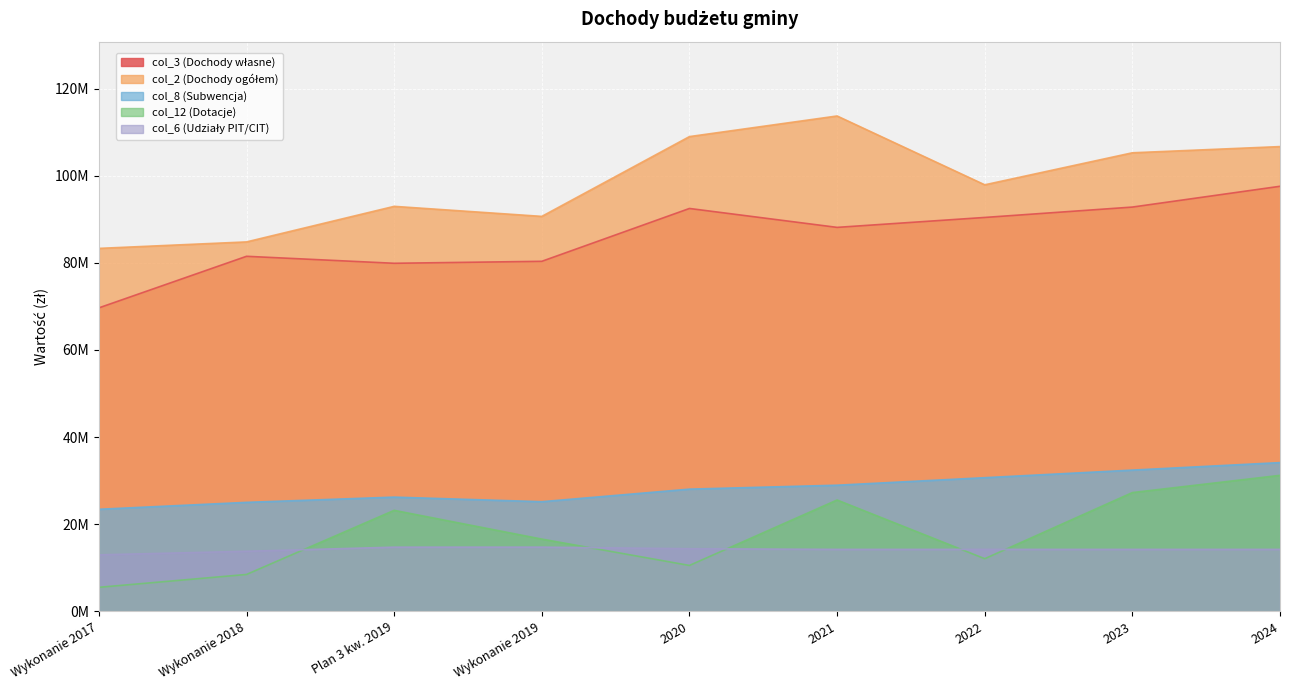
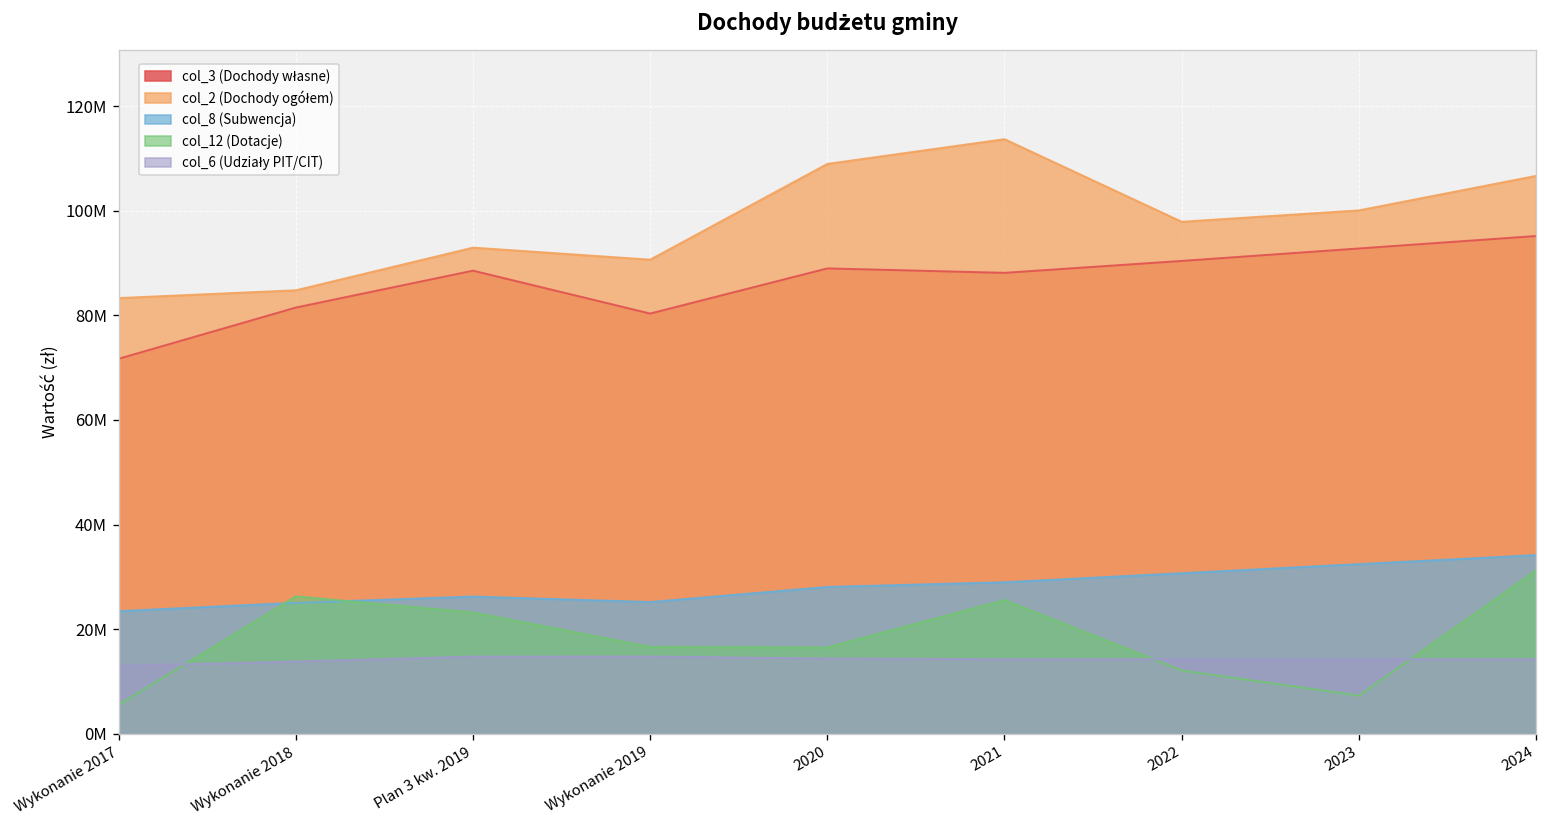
col_3 (Dochody własne), Wykonanie 2017: 70000000 -> 72000000
col_12 (Dotacje), Wykonanie 2018: 8000000 -> 26000000
col_3 (Dochody własne), Plan 3 kw. 2019: 80000000 -> 89000000
col_3 (Dochody własne), 2020: 92000000 -> 89000000
col_12 (Dotacje), 2020: 11000000 -> 16000000
col_2 (Dochody ogółem), 2023: 105000000 -> 100000000
col_12 (Dotacje), 2023: 27000000 -> 7000000
col_3 (Dochody własne), 2024: 98000000 -> 95000000
